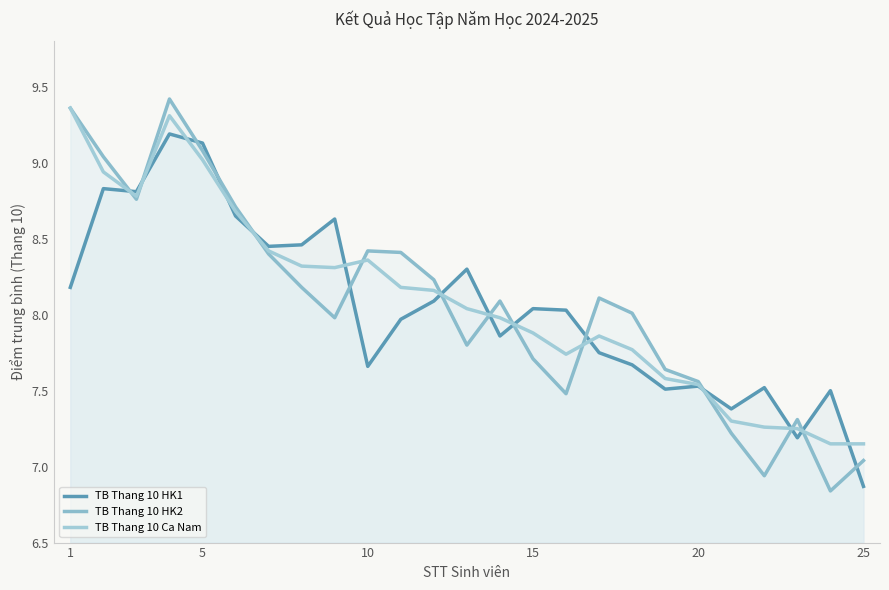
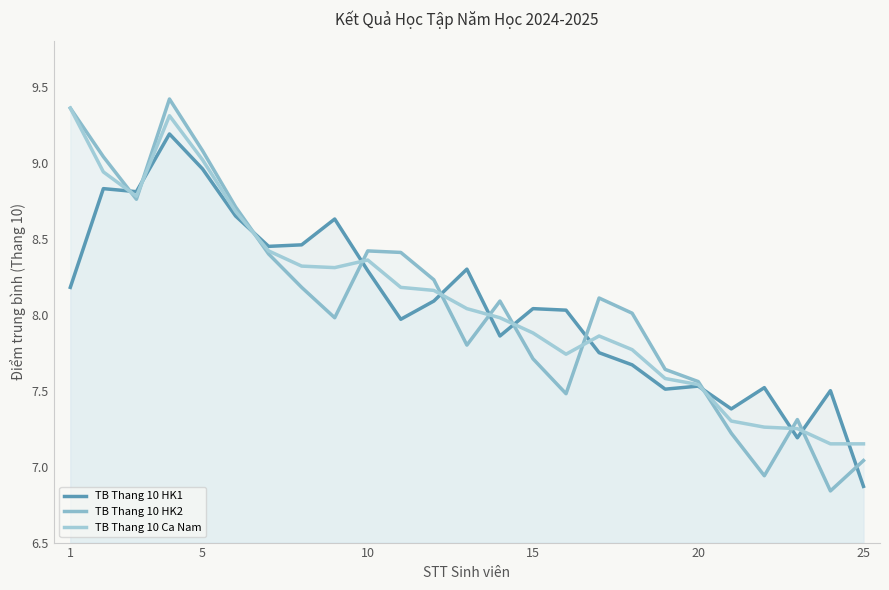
TB Thang 10 HK1, 5: 9.13 -> 8.96
TB Thang 10 HK1, 10: 7.66 -> 8.29
